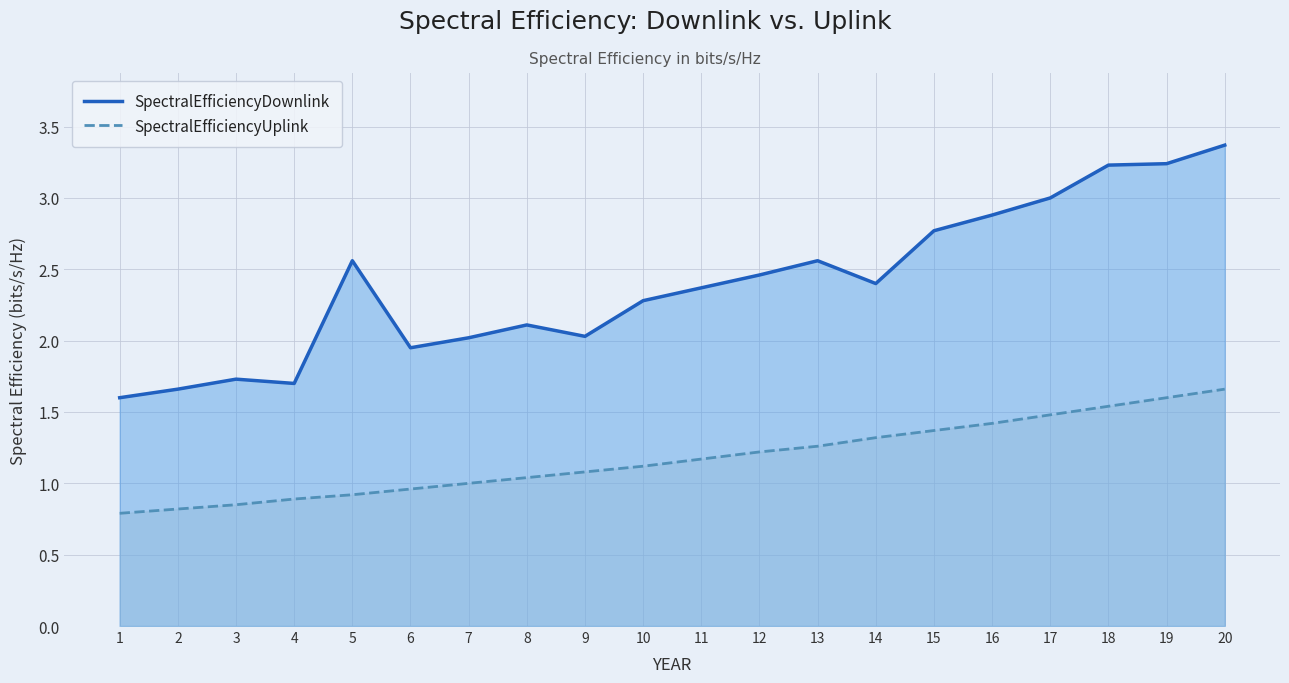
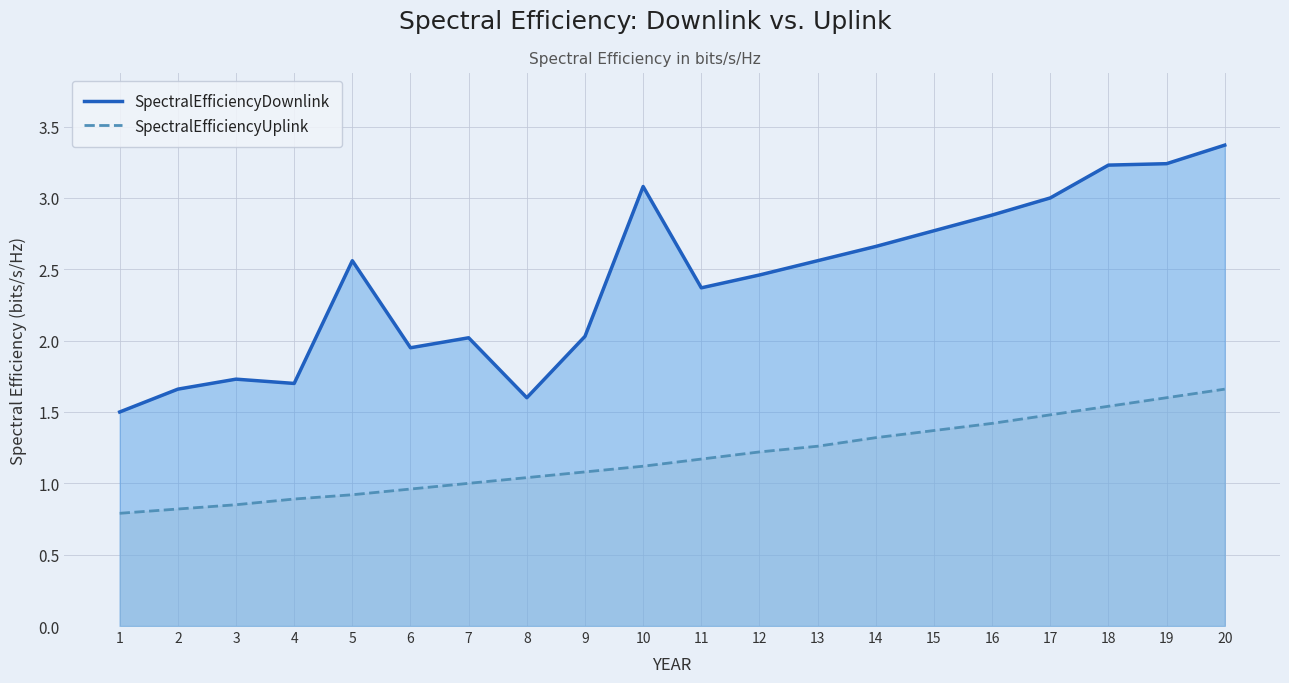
SpectralEfficiencyDownlink, 1: 1.6 -> 1.5
SpectralEfficiencyDownlink, 8: 2.11 -> 1.60
SpectralEfficiencyDownlink, 10: 2.28 -> 3.08
SpectralEfficiencyDownlink, 14: 2.40 -> 2.66
